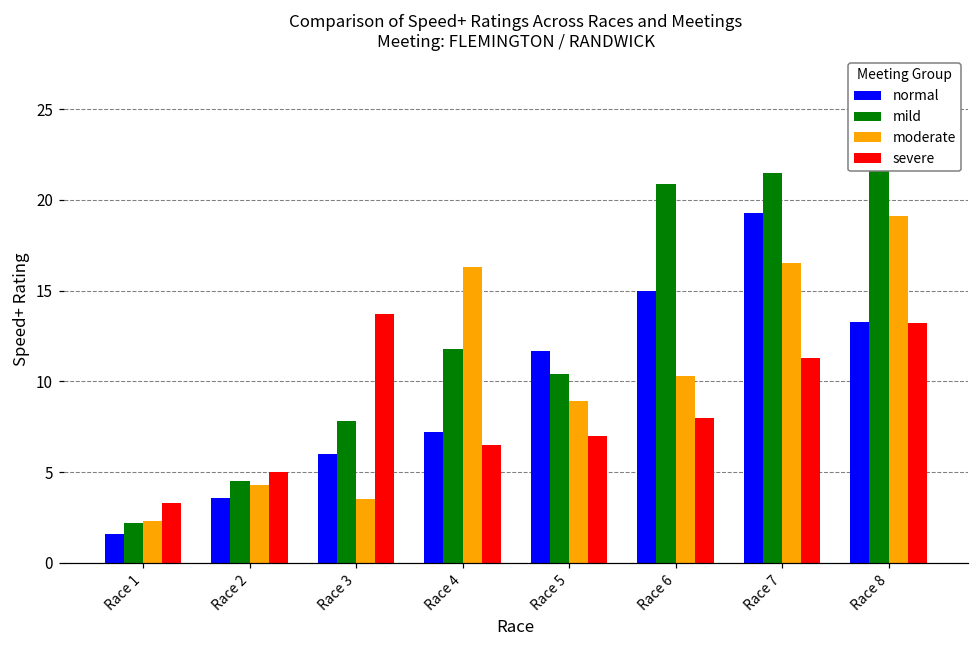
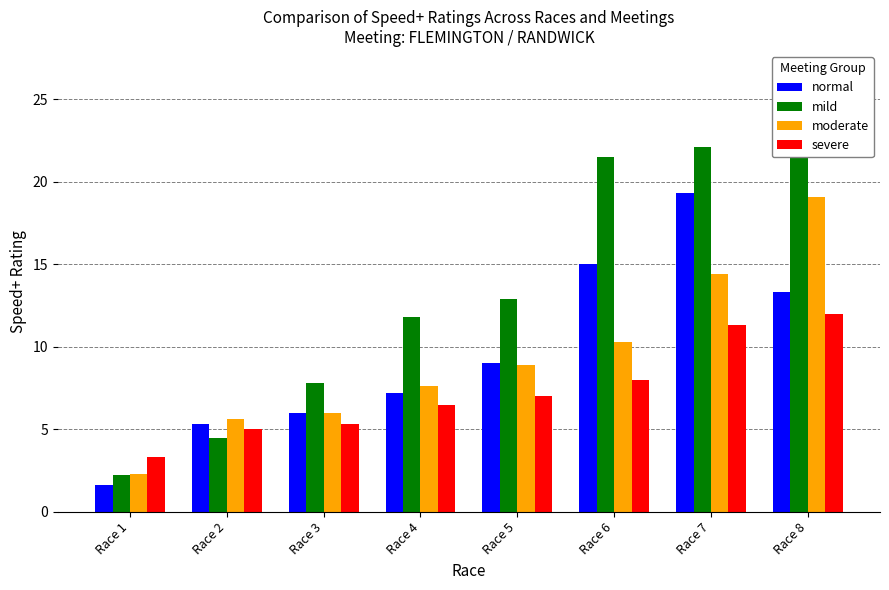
normal, Race 2: 3.6 -> 5.3
moderate, Race 2: 4.3 -> 5.6
moderate, Race 3: 3.5 -> 6.0
severe, Race 3: 13.7 -> 5.3
moderate, Race 4: 16.3 -> 7.6
normal, Race 5: 11.7 -> 9.0
mild, Race 5: 10.4 -> 12.9
mild, Race 6: 20.9 -> 21.5
mild, Race 7: 21.5 -> 22.1
moderate, Race 7: 16.5 -> 14.4
severe, Race 8: 13.2 -> 12.0
